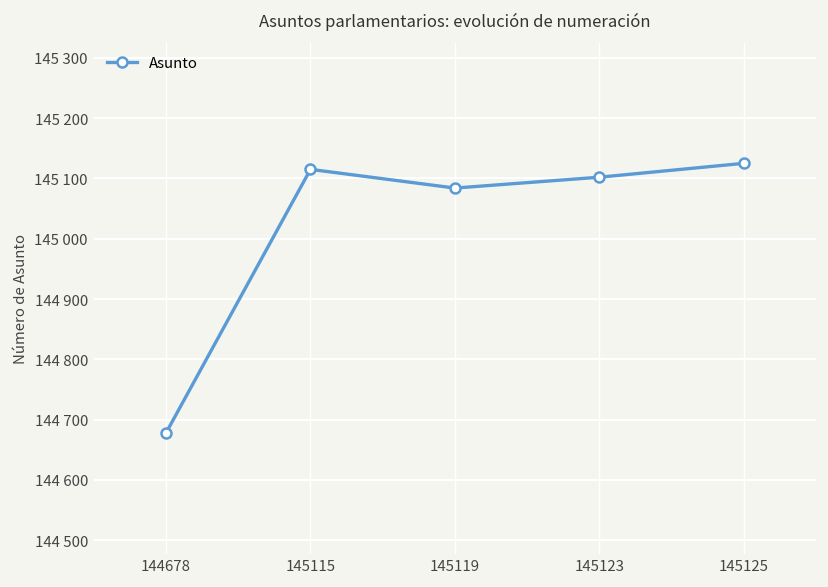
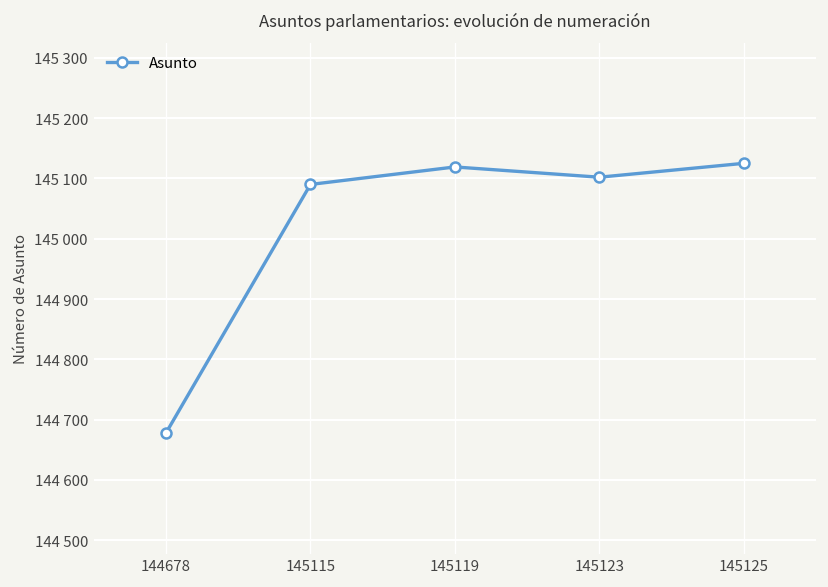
145115: 145120 -> 145090
145119: 145080 -> 145120
